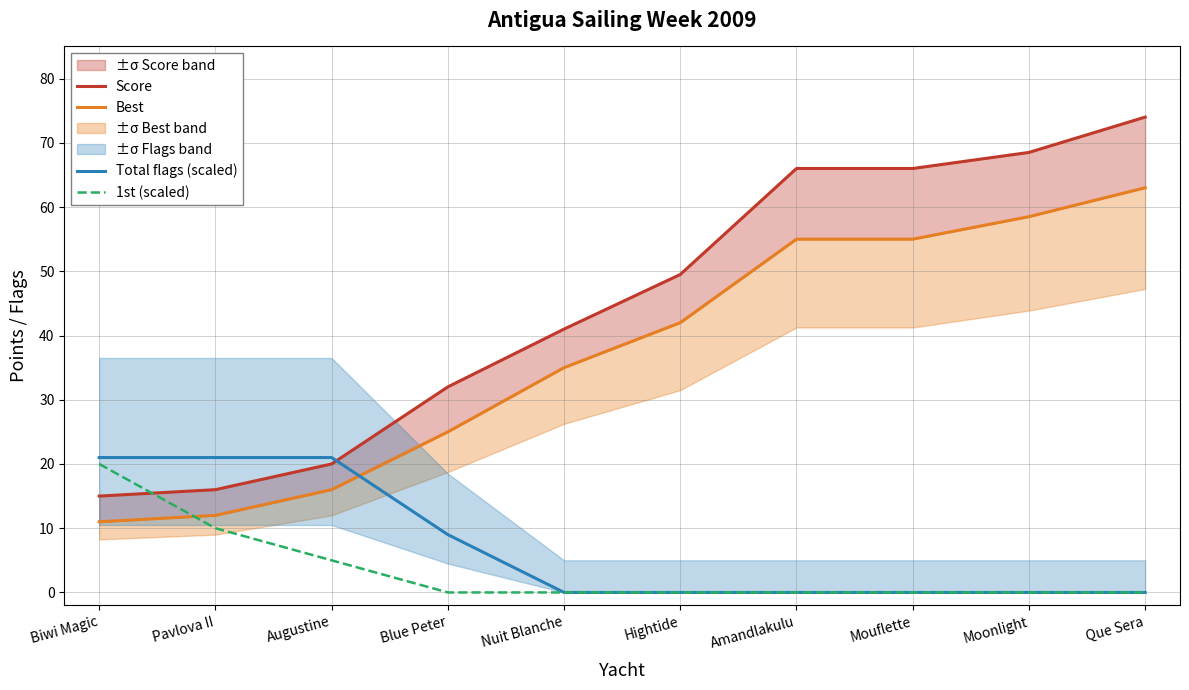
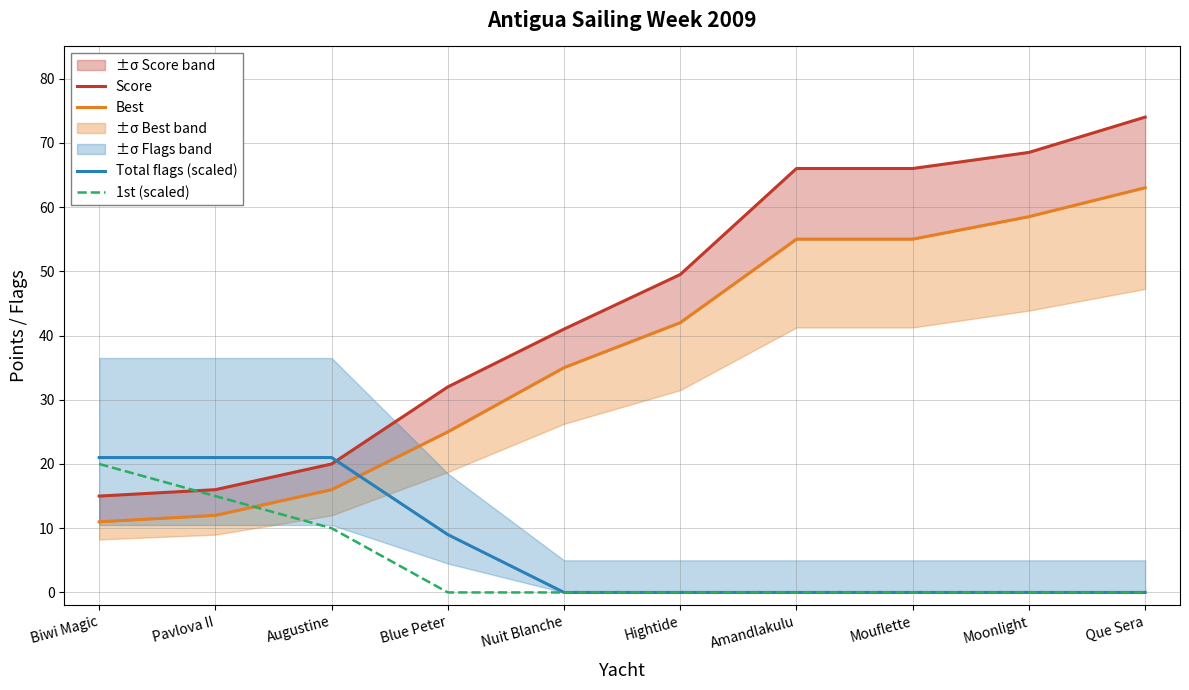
1st (scaled), Pavlova II: 10 -> 15
1st (scaled), Augustine: 5 -> 10
